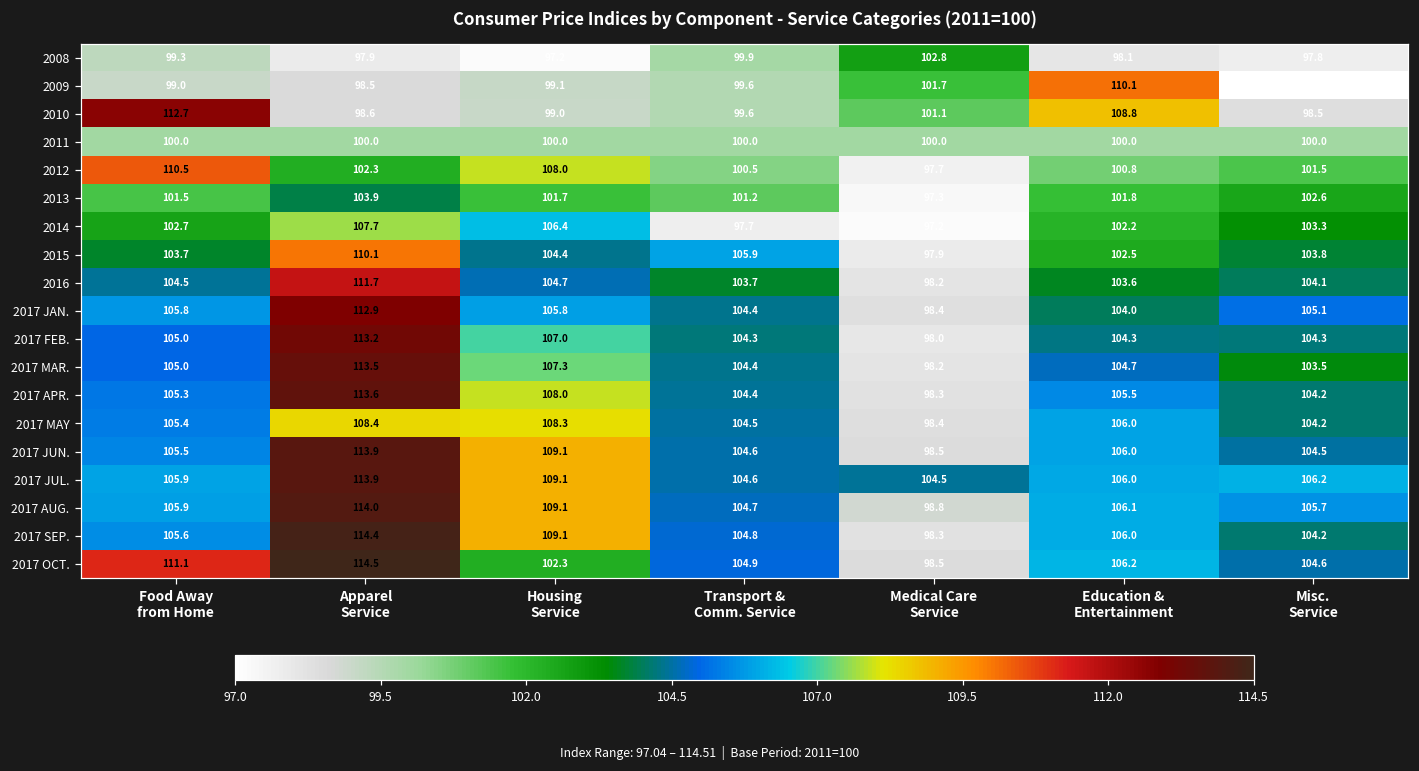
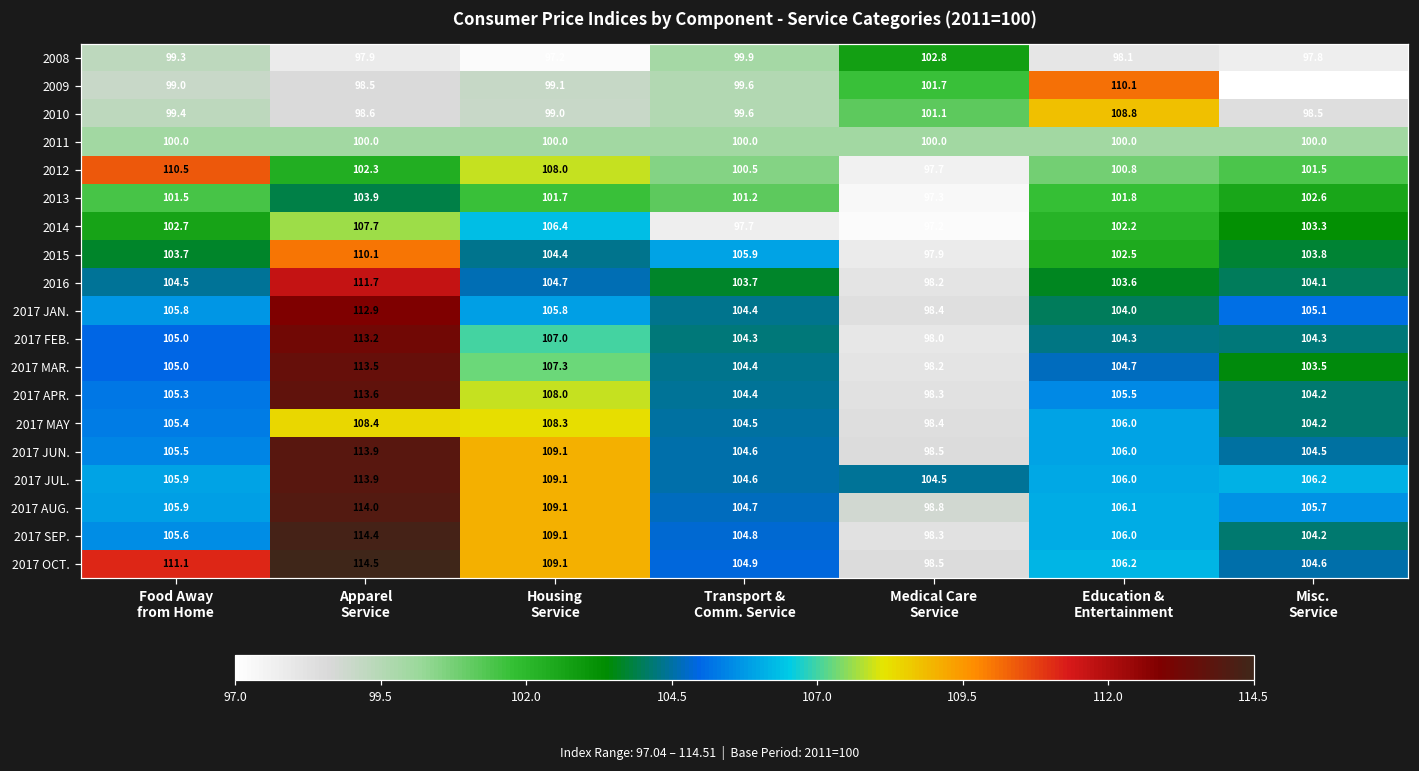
2010, Food Away from Home: 112.7 -> 99.4
2017 OCT., Housing Service: 102.3 -> 109.1
